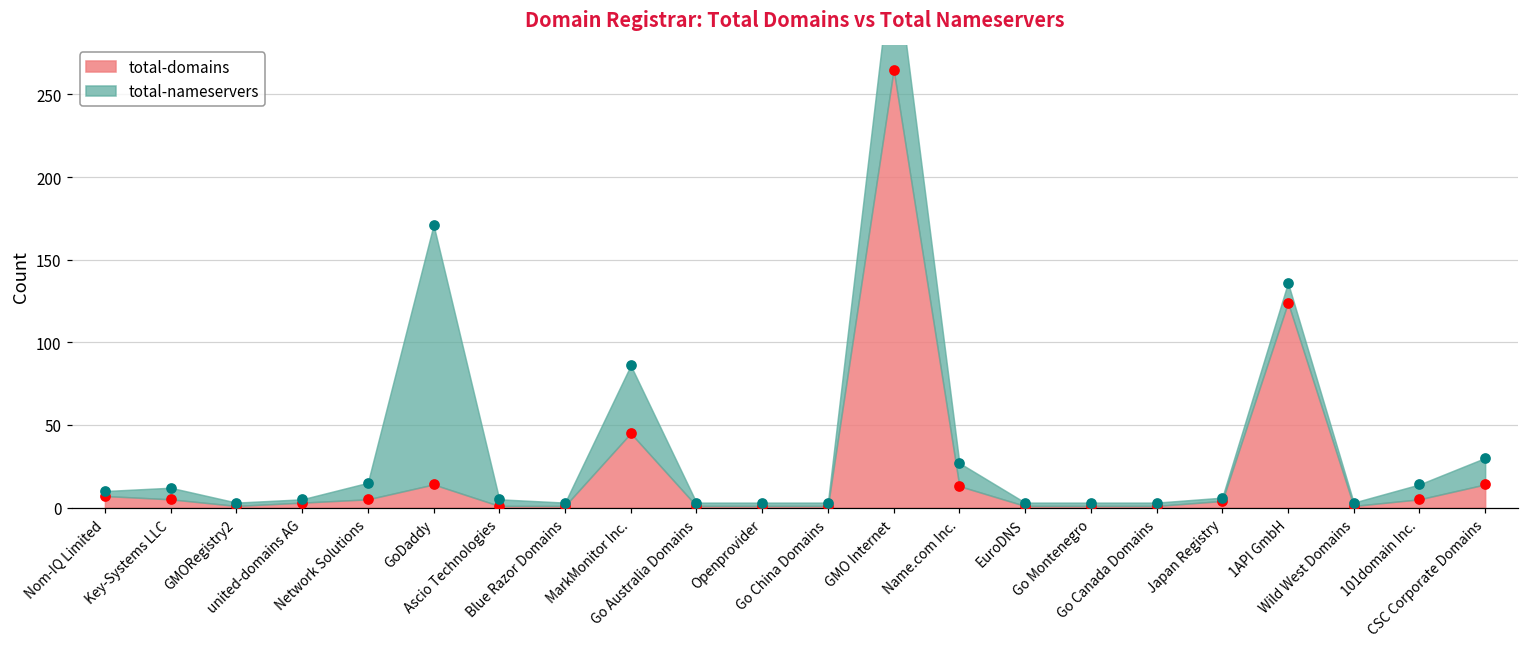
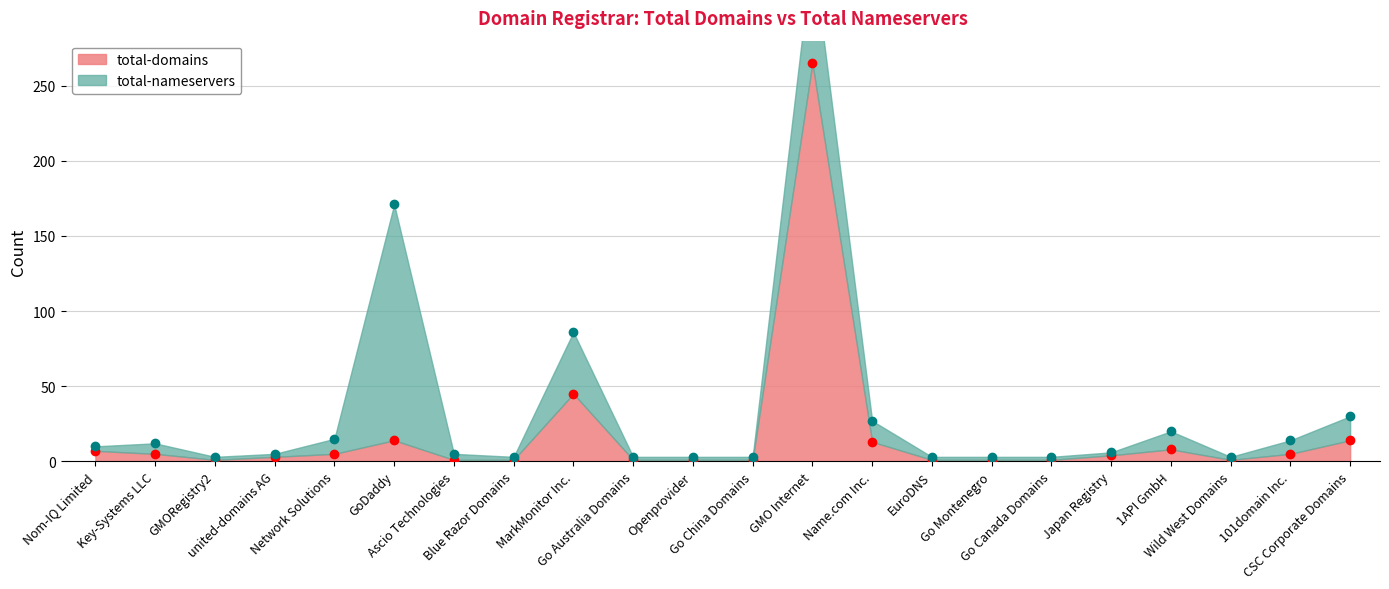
total-domains, 1API GmbH: 124 -> 8
